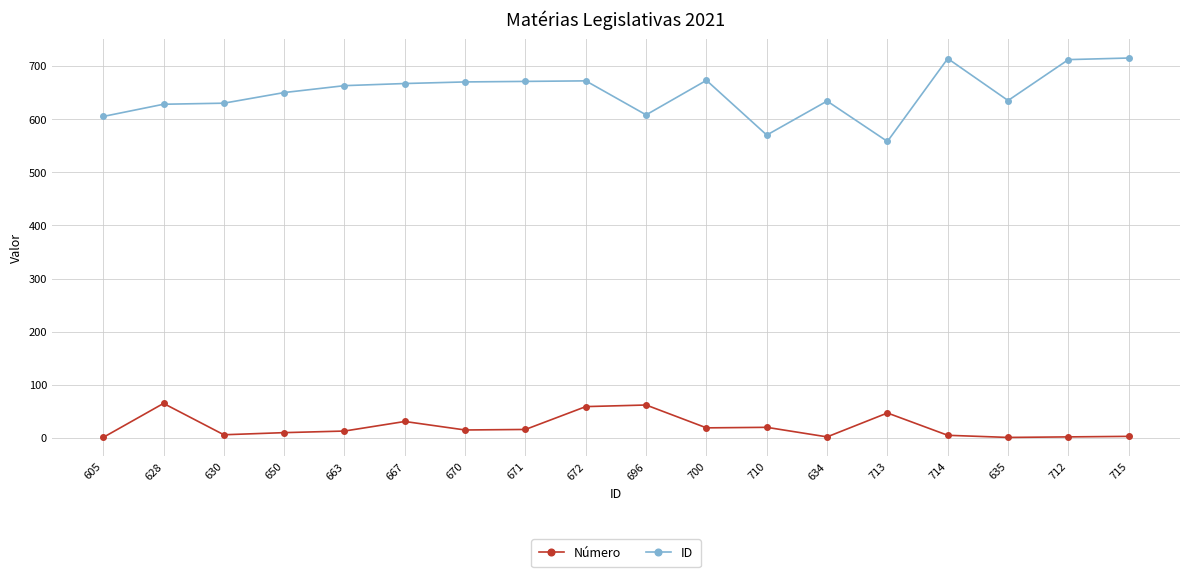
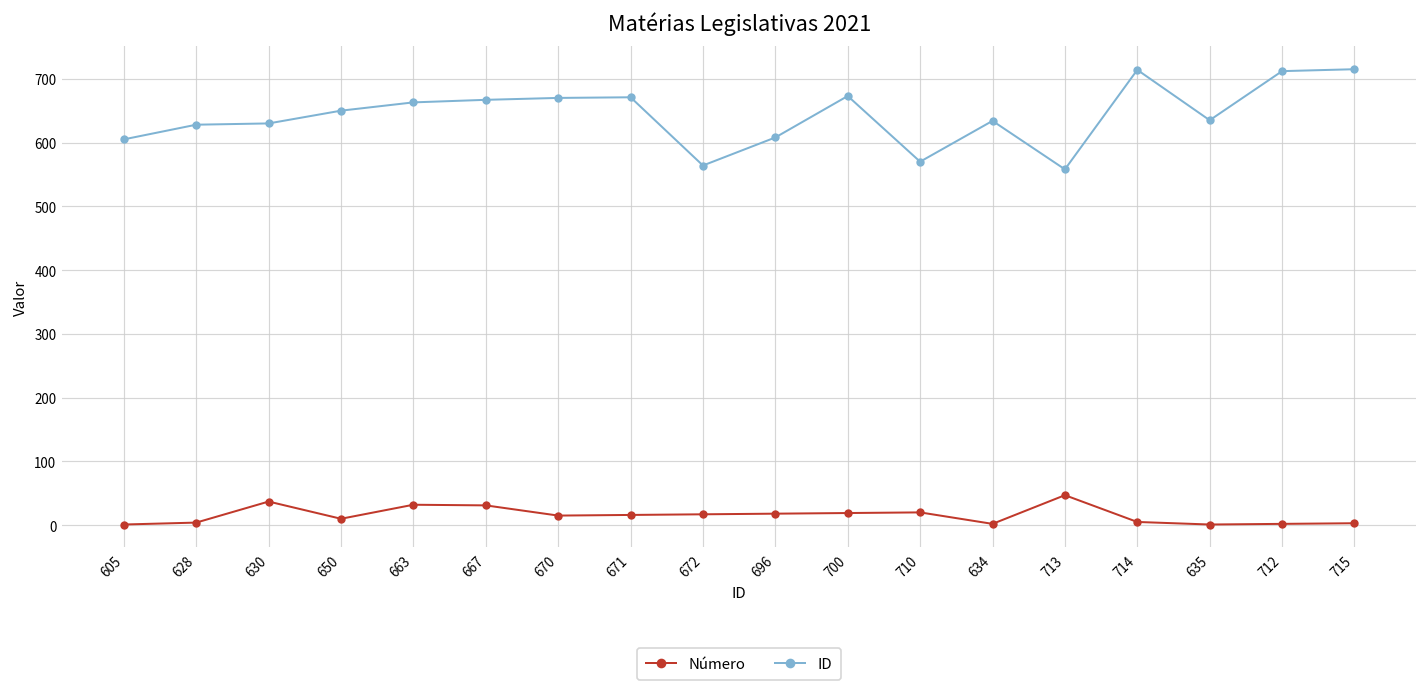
Número, 628: 70 -> 0
Número, 630: 10 -> 40
Número, 663: 10 -> 30
Número, 672: 60 -> 20
ID, 672: 670 -> 560
Número, 696: 60 -> 20
